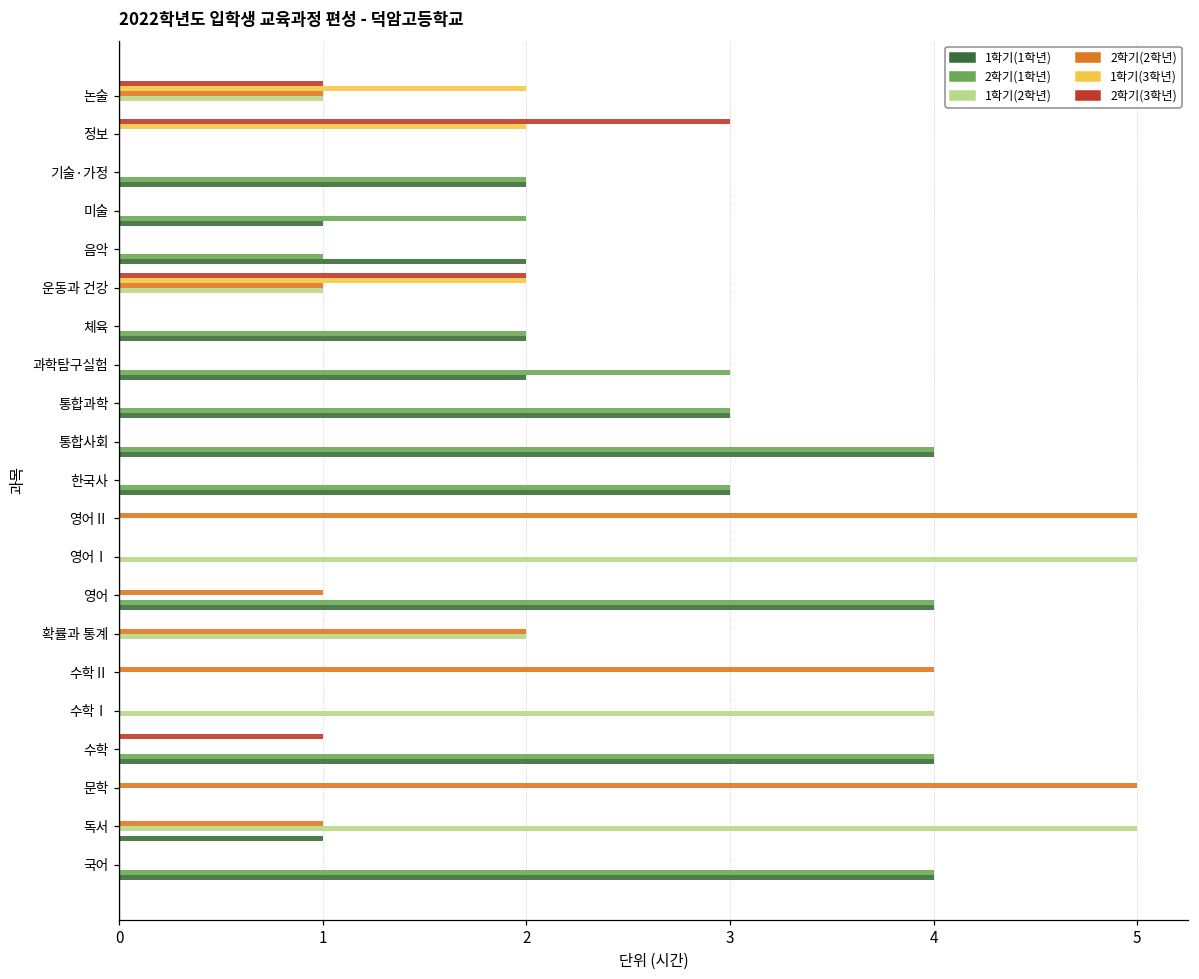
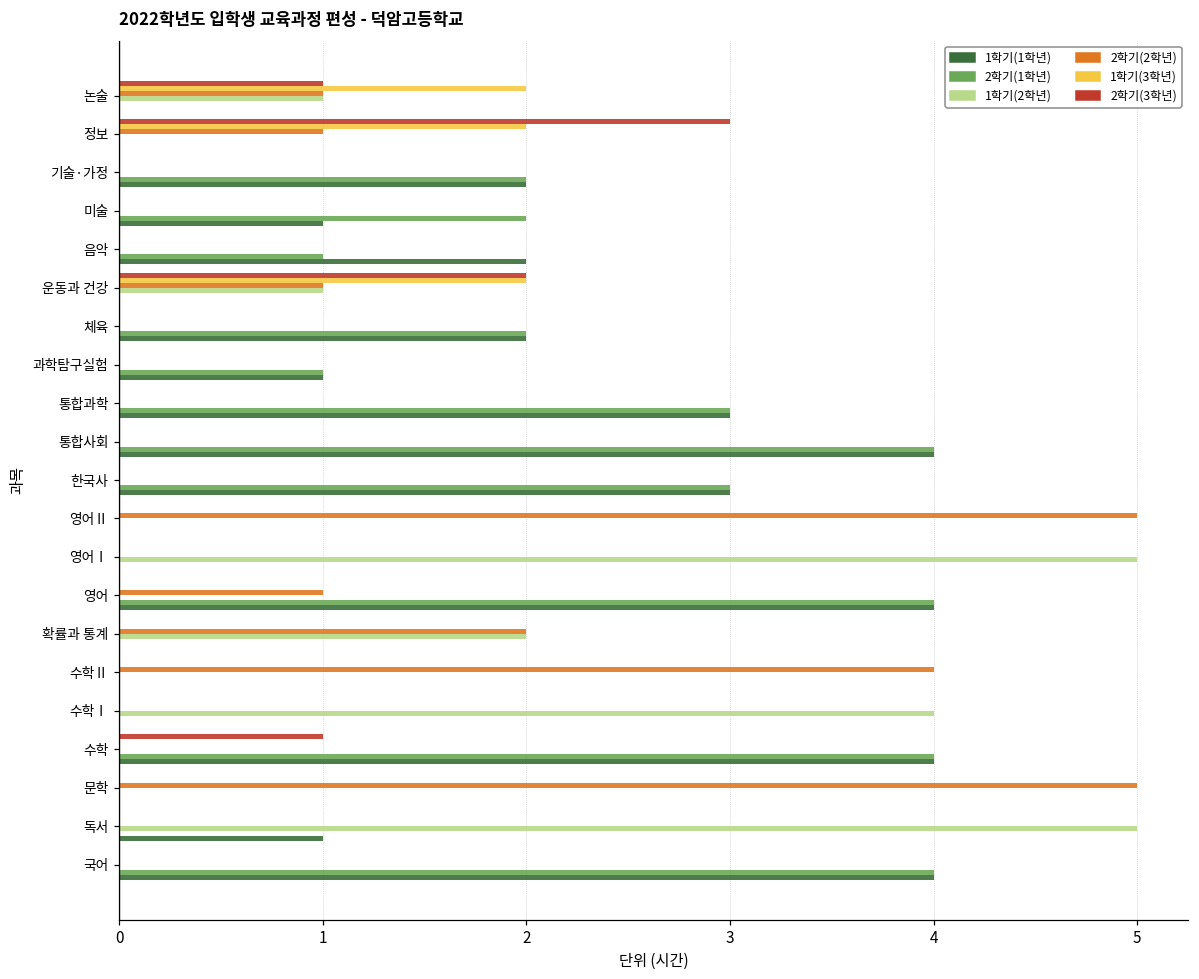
2학기(2학년), 정보: 0 -> 1
2학기(1학년), 과학탐구실험: 3 -> 1
1학기(1학년), 과학탐구실험: 2 -> 1
2학기(2학년), 독서: 1 -> 0
